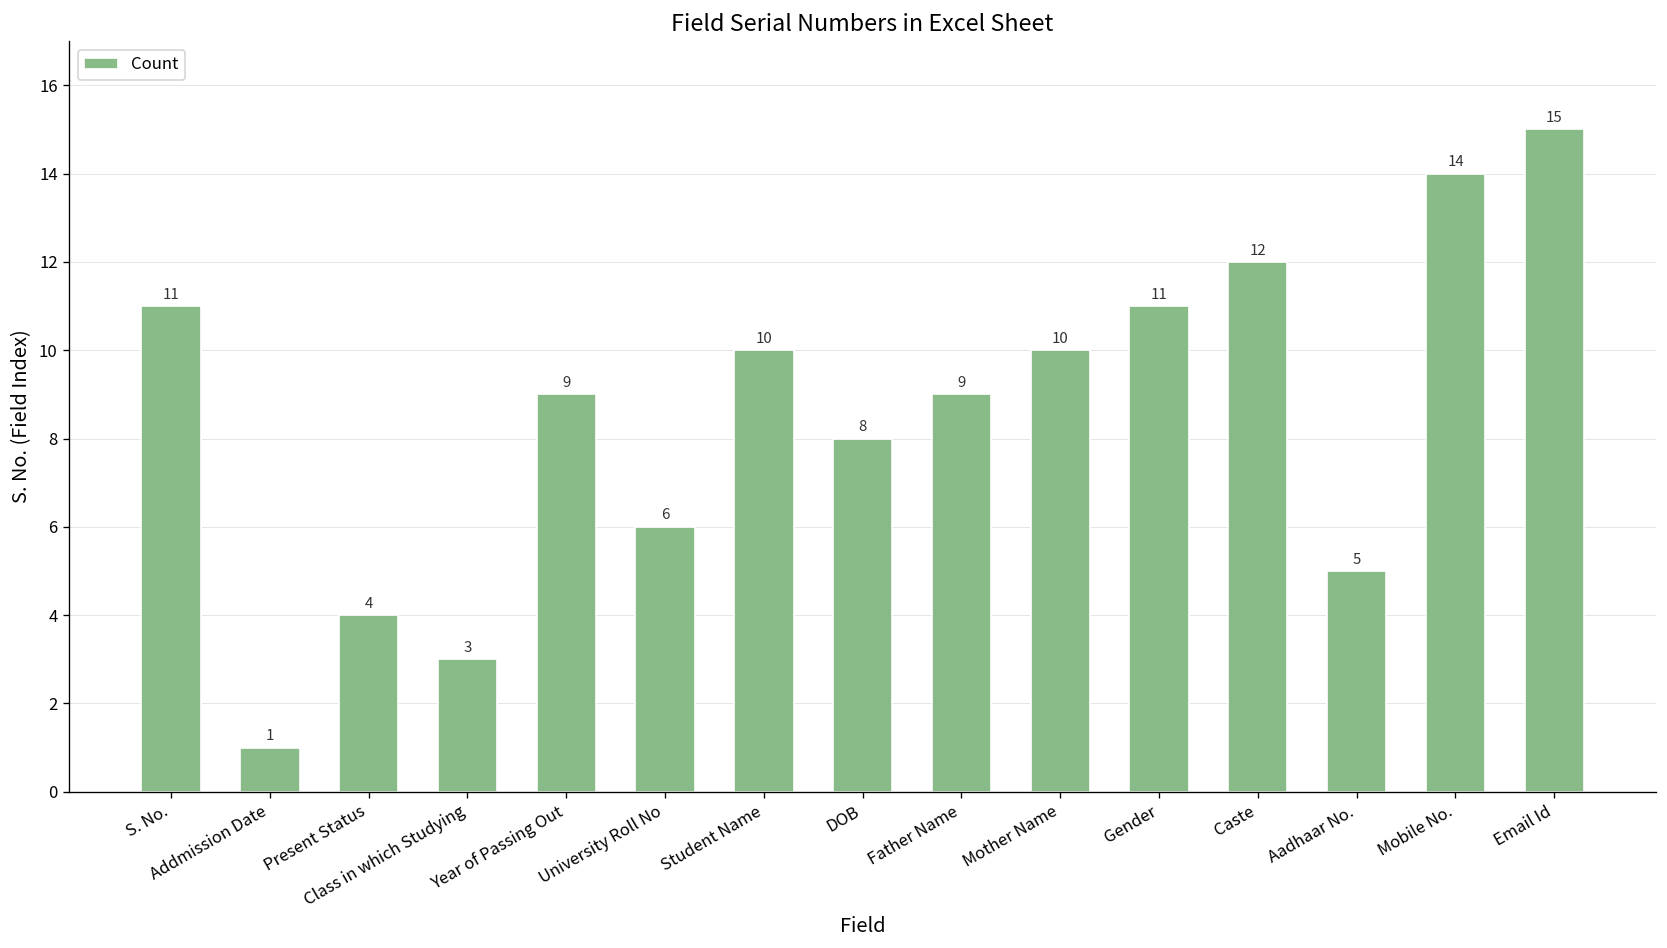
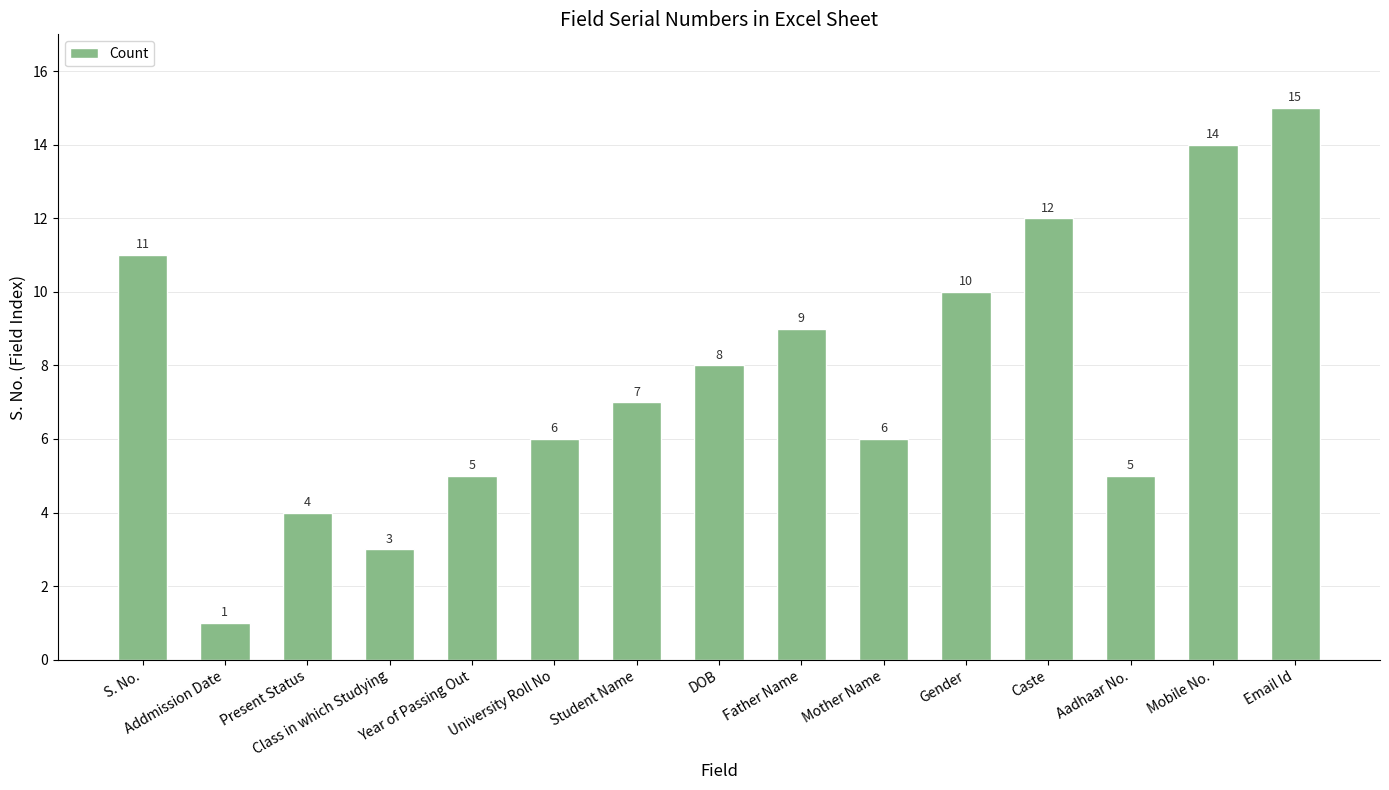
Year of Passing Out: 9 -> 5
Student Name: 10 -> 7
Mother Name: 10 -> 6
Gender: 11 -> 10
